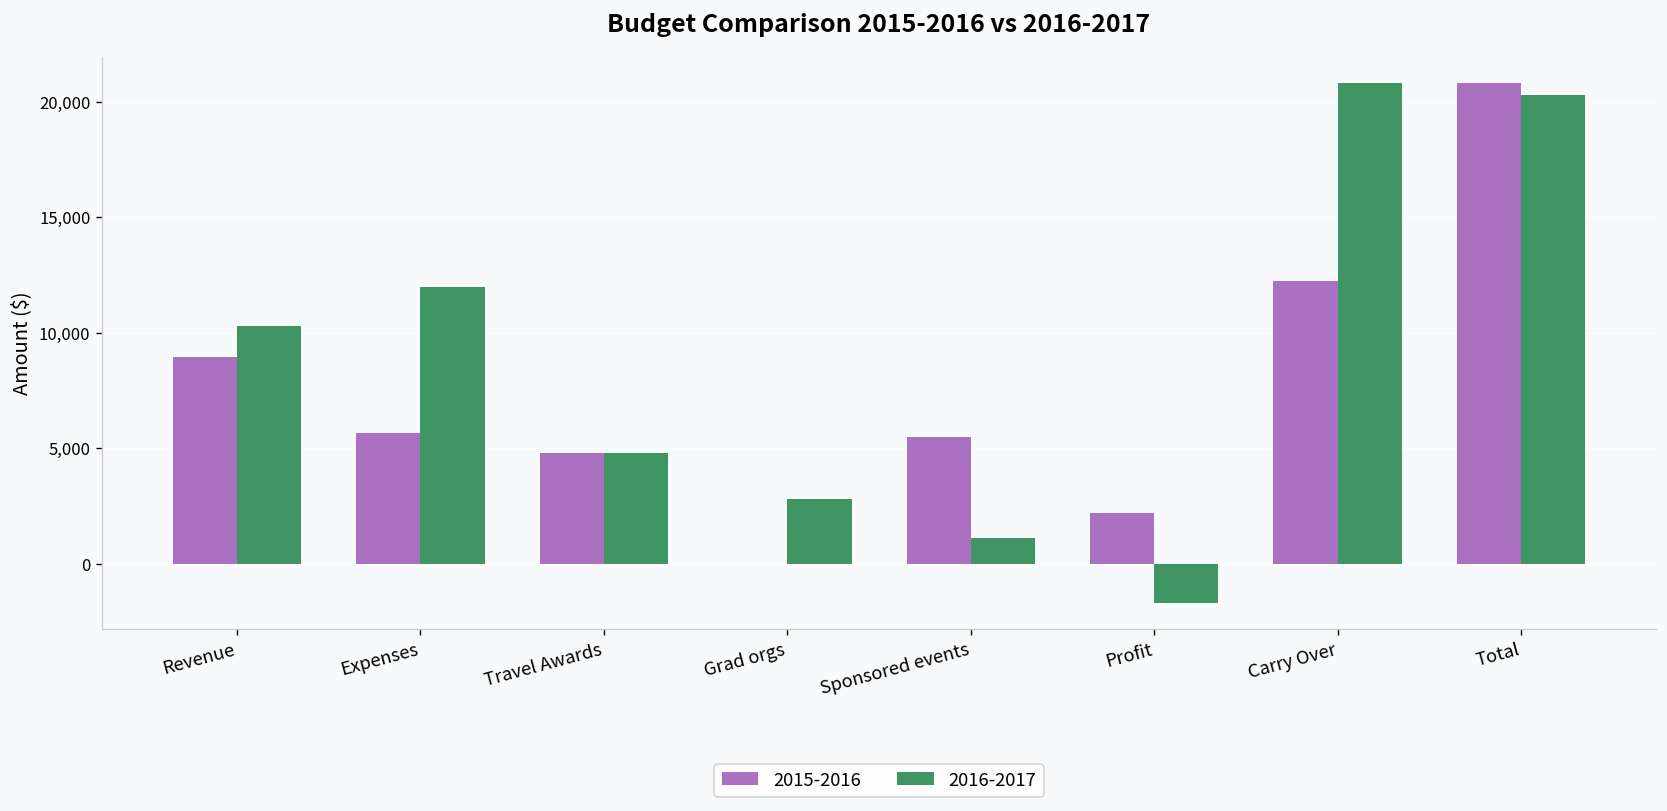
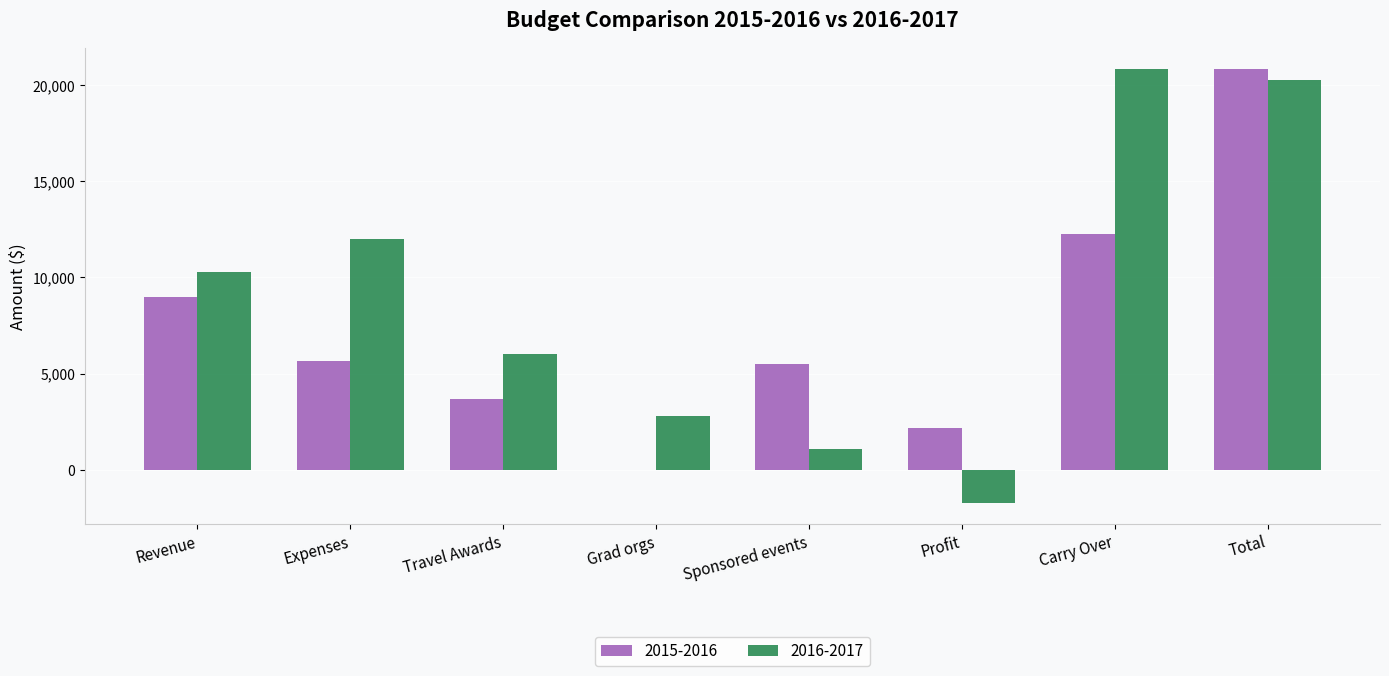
2015-2016, Travel Awards: 4,800 -> 3,700
2016-2017, Travel Awards: 4,800 -> 6,000
